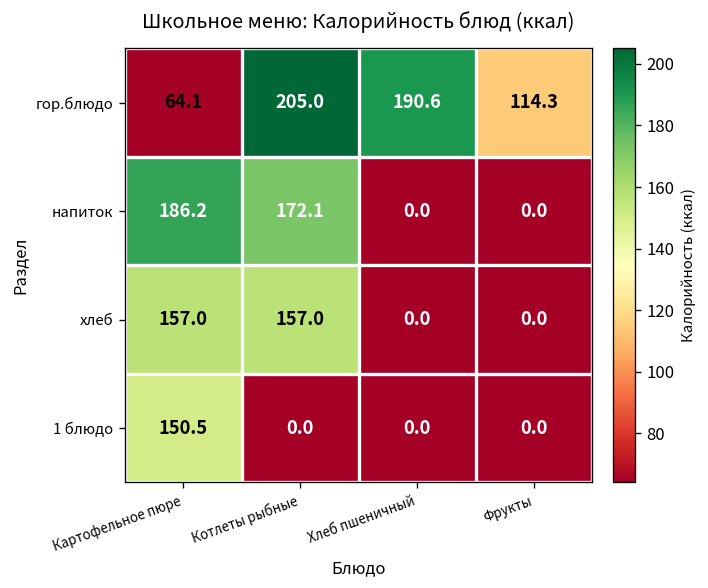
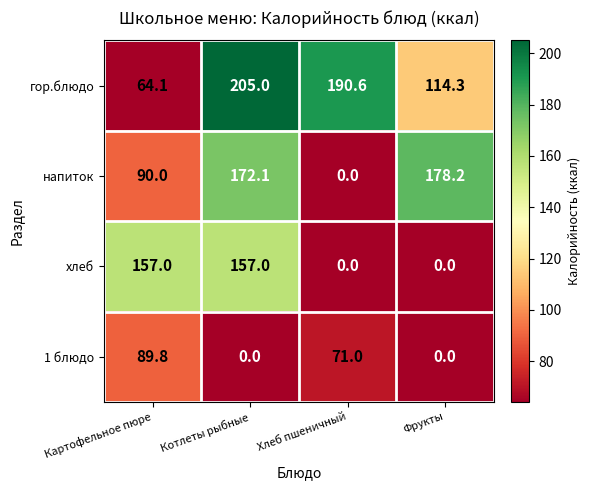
напиток, Картофельное пюре: 186.2 -> 90.0
напиток, Фрукты: 0.0 -> 178.2
1 блюдо, Картофельное пюре: 150.5 -> 89.8
1 блюдо, Хлеб пшеничный: 0.0 -> 71.0
